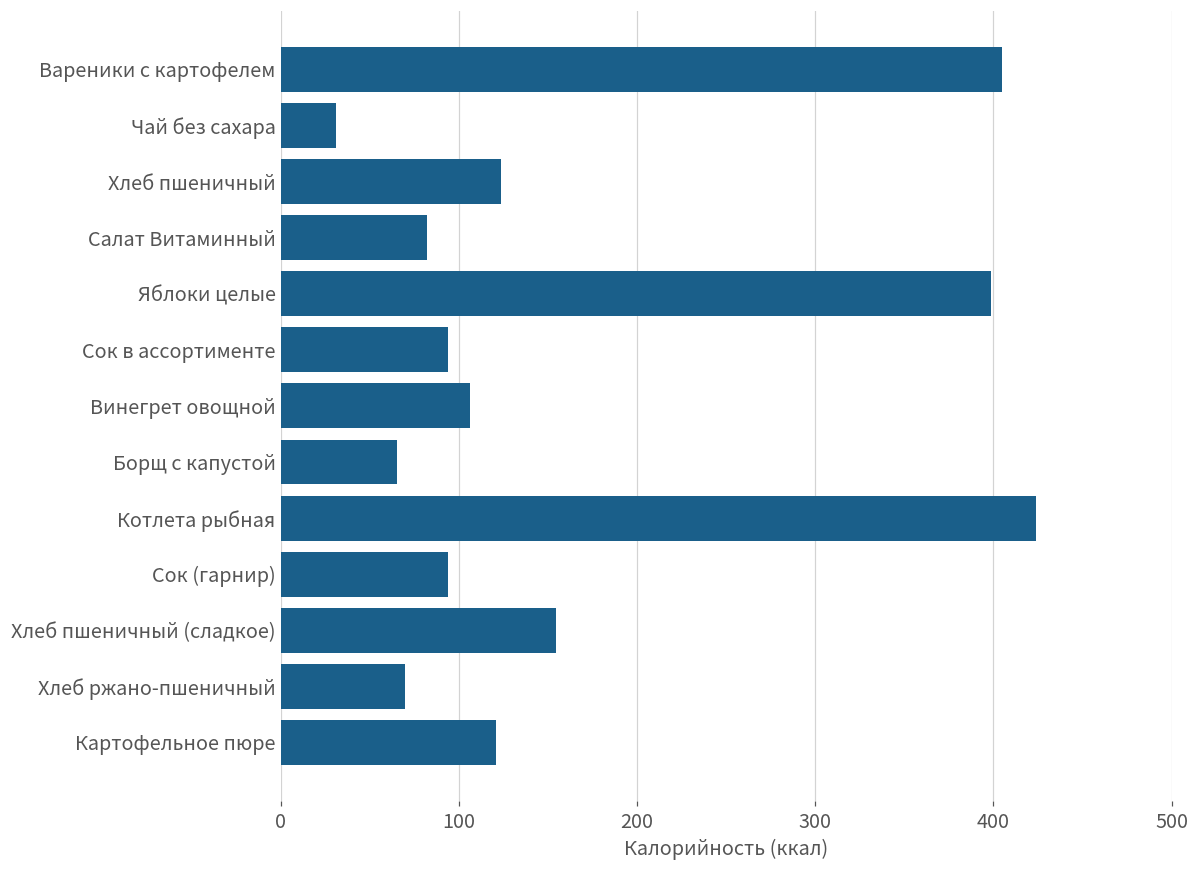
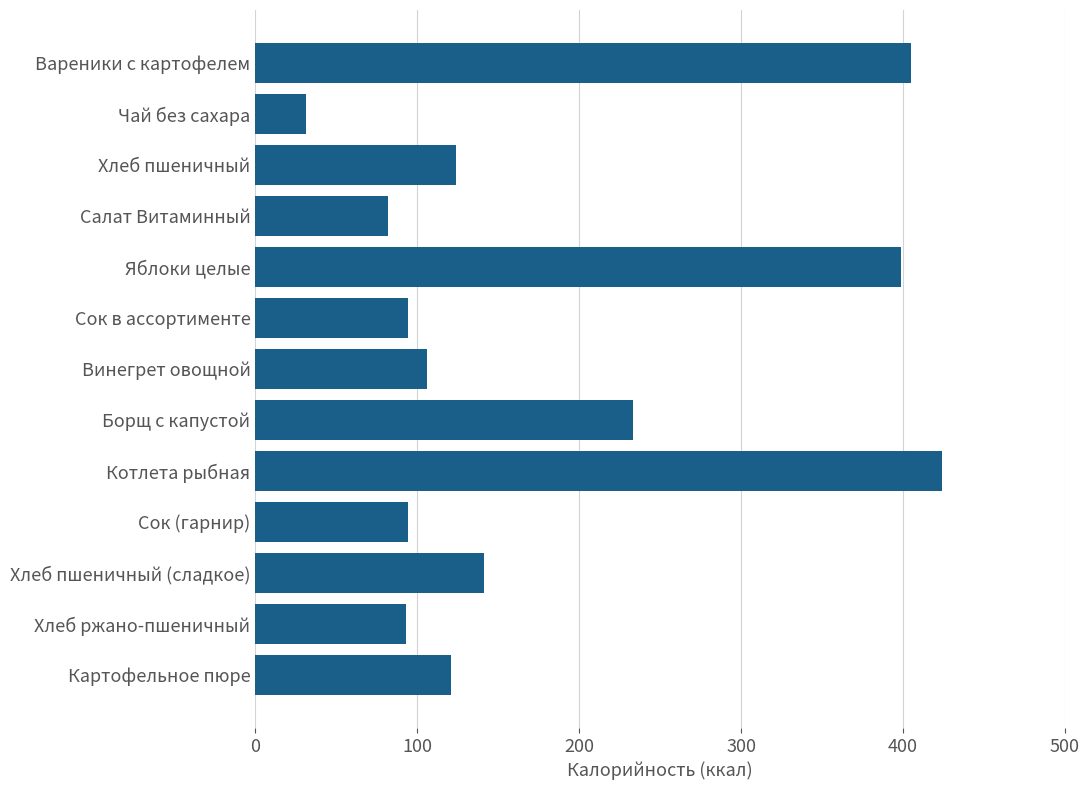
Борщ с капустой: 65 -> 233
Хлеб пшеничный (сладкое): 154 -> 141
Хлеб ржано-пшеничный: 69 -> 93
